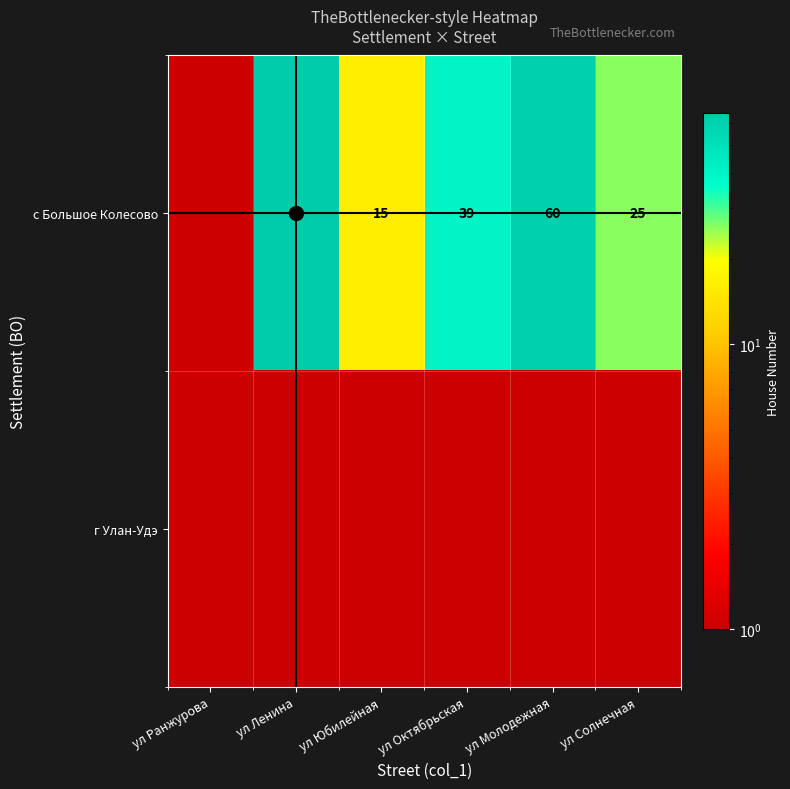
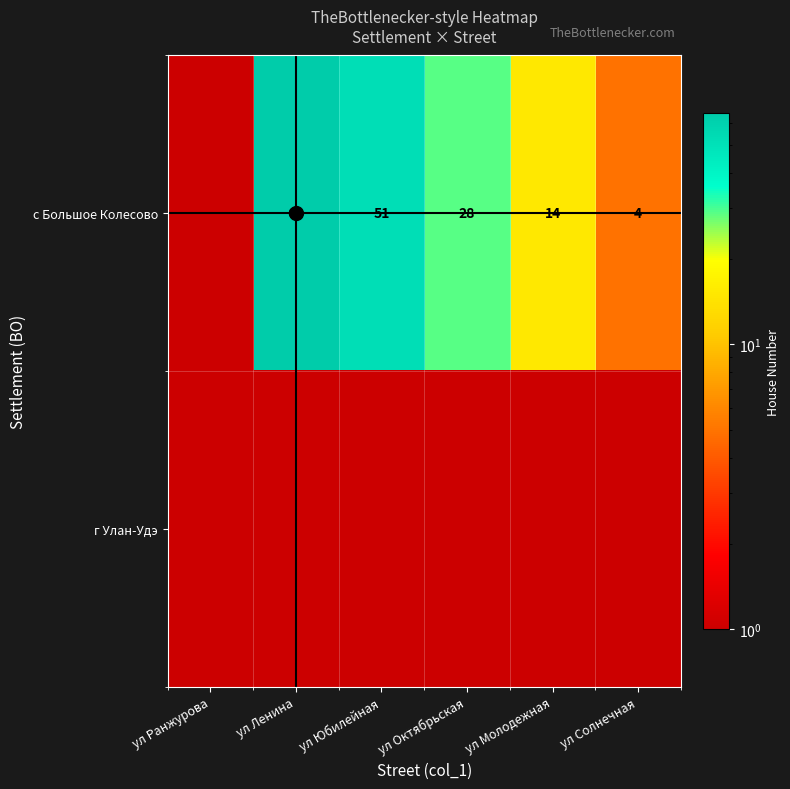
с Большое Колесово, ул Юбилейная: 15 -> 51
с Большое Колесово, ул Октябрьская: 39 -> 28
с Большое Колесово, ул Молодежная: 60 -> 14
с Большое Колесово, ул Солнечная: 25 -> 4
